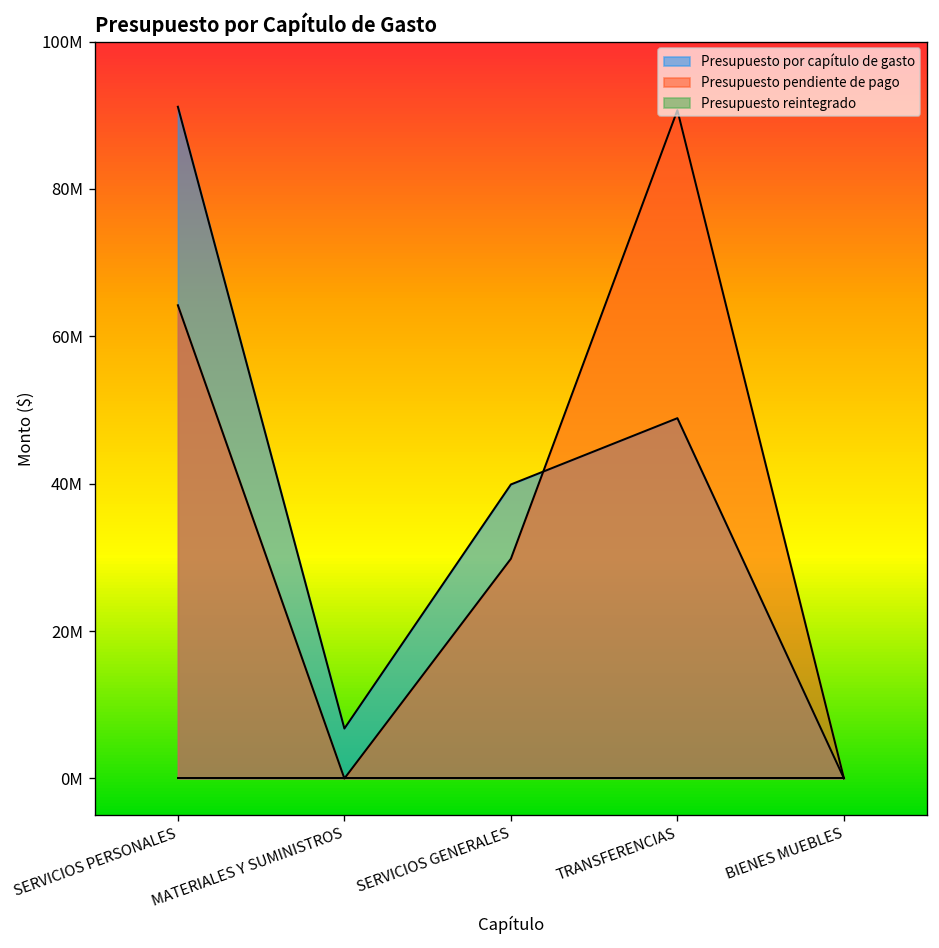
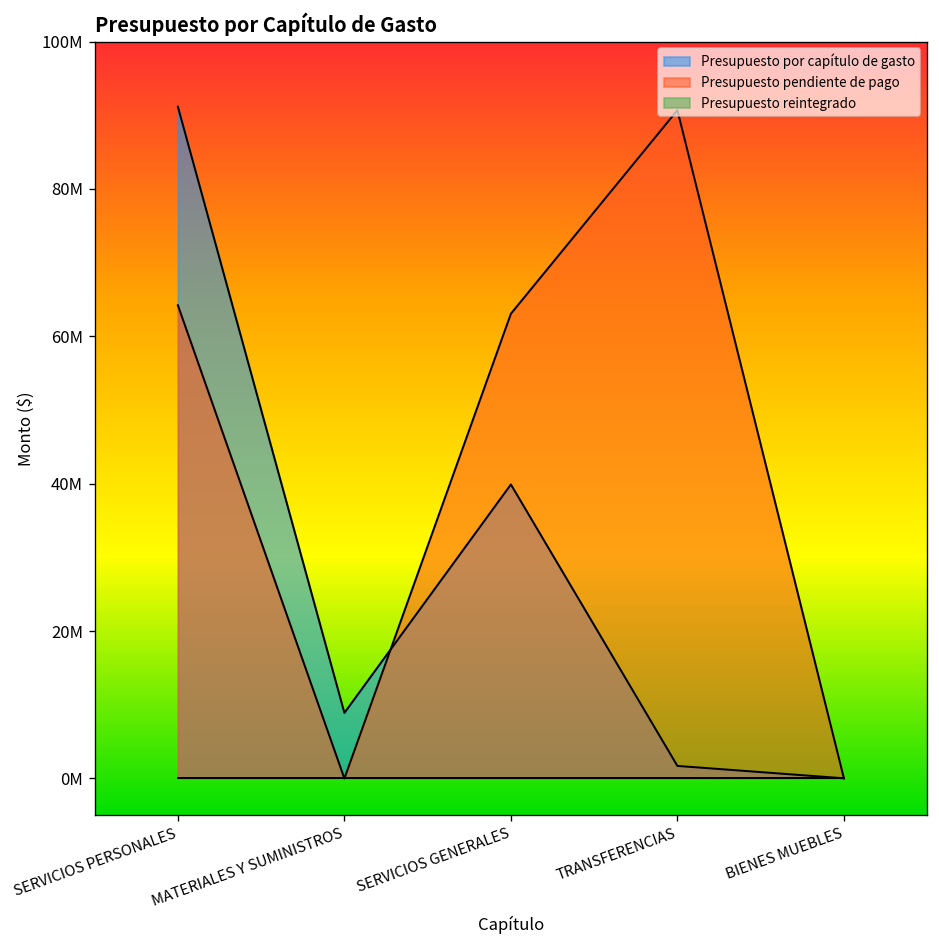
Presupuesto por capítulo de gasto, MATERIALES Y SUMINISTROS: 7000000 -> 9000000
Presupuesto pendiente de pago, SERVICIOS GENERALES: 30000000 -> 63000000
Presupuesto por capítulo de gasto, TRANSFERENCIAS: 49000000 -> 2000000
